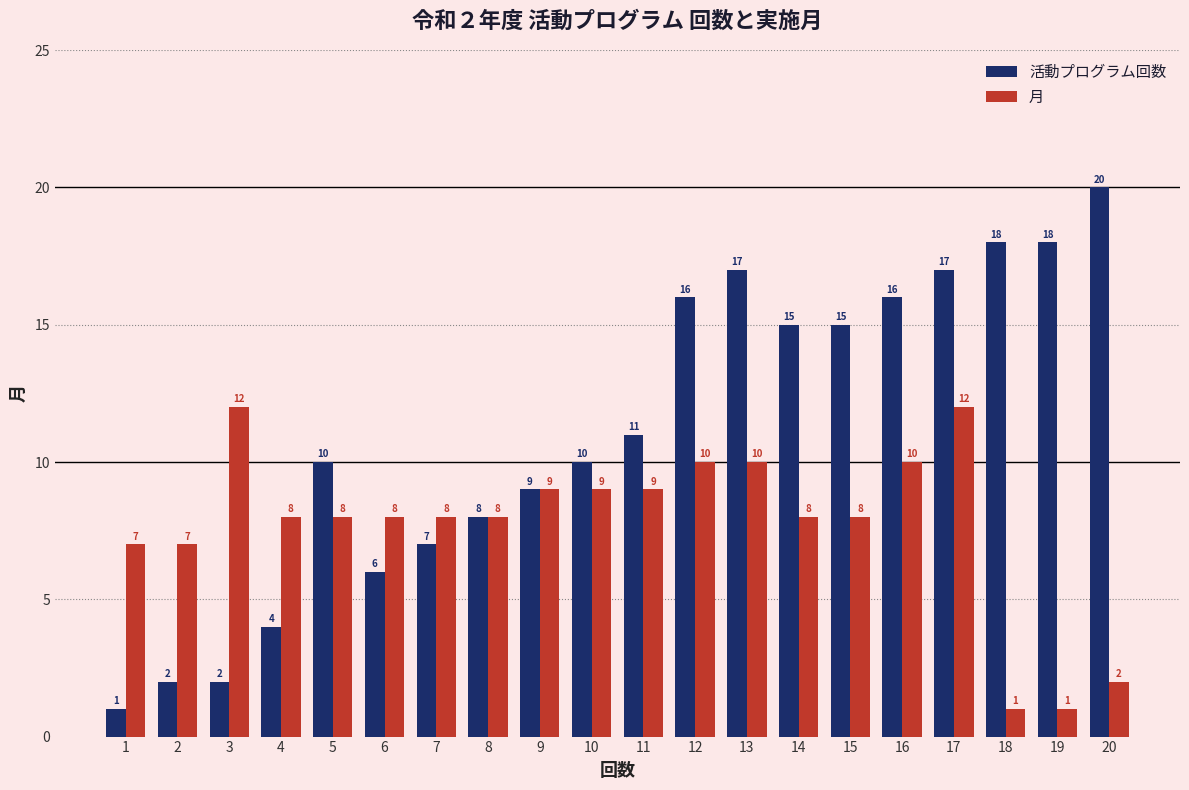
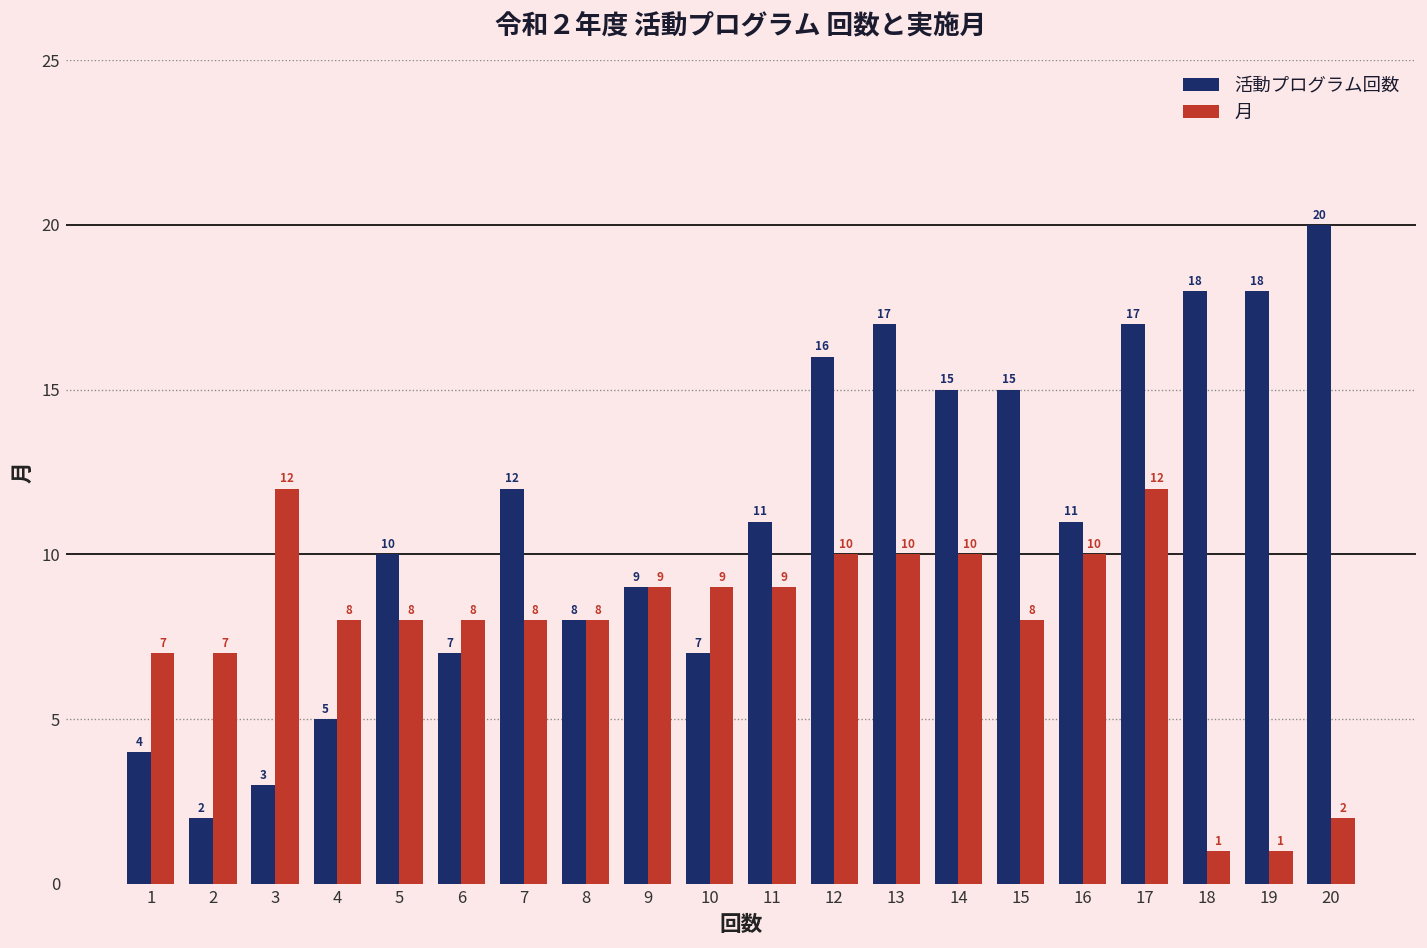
活動プログラム回数, 1: 1 -> 4
活動プログラム回数, 3: 2 -> 3
活動プログラム回数, 4: 4 -> 5
活動プログラム回数, 6: 6 -> 7
活動プログラム回数, 7: 7 -> 12
活動プログラム回数, 10: 10 -> 7
月, 14: 8 -> 10
活動プログラム回数, 16: 16 -> 11
